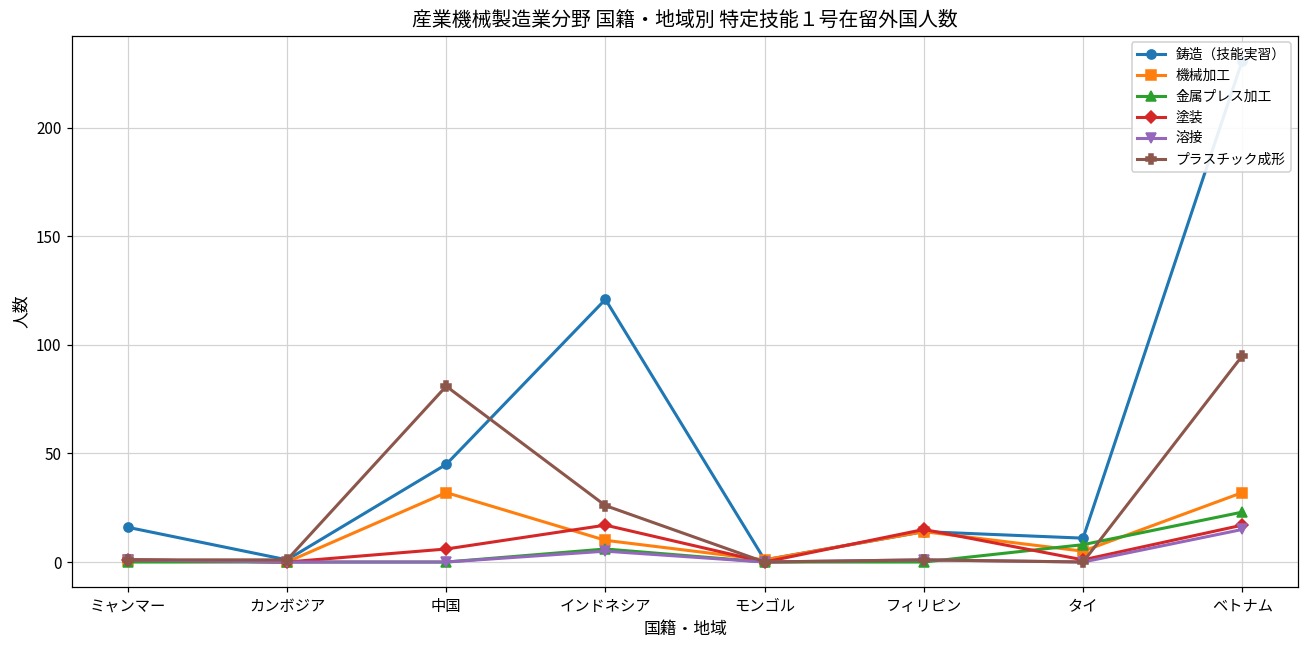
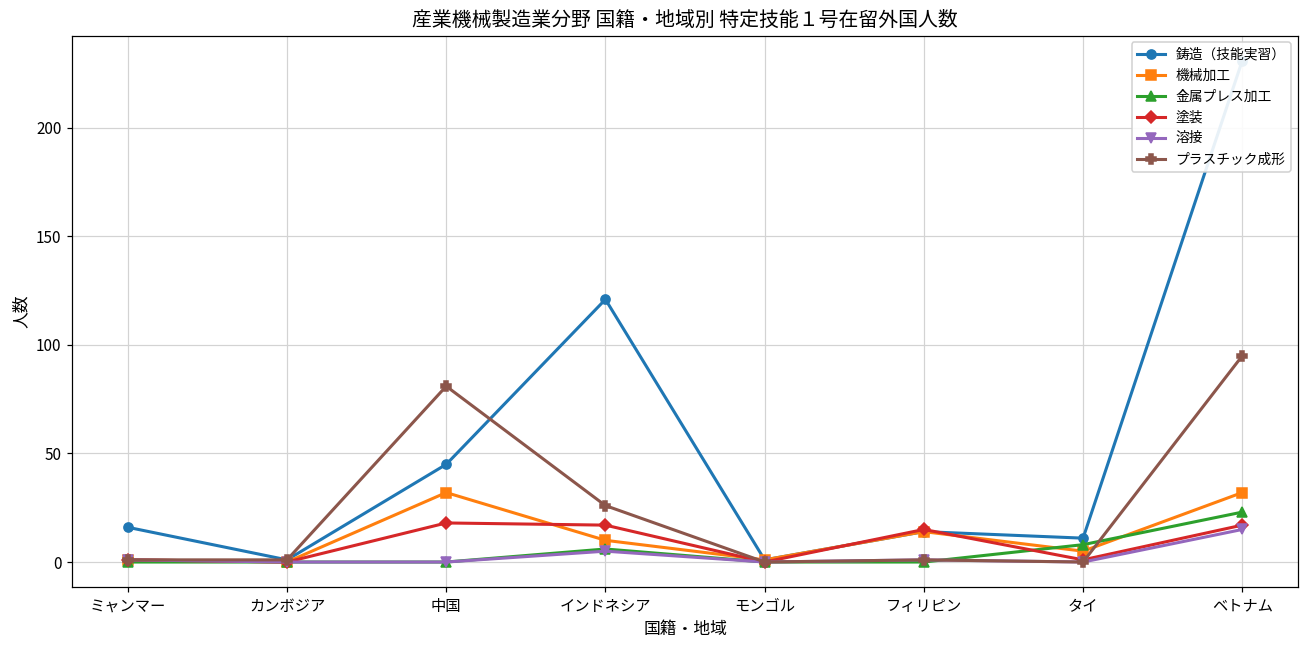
塗装, 中国: 6 -> 18
